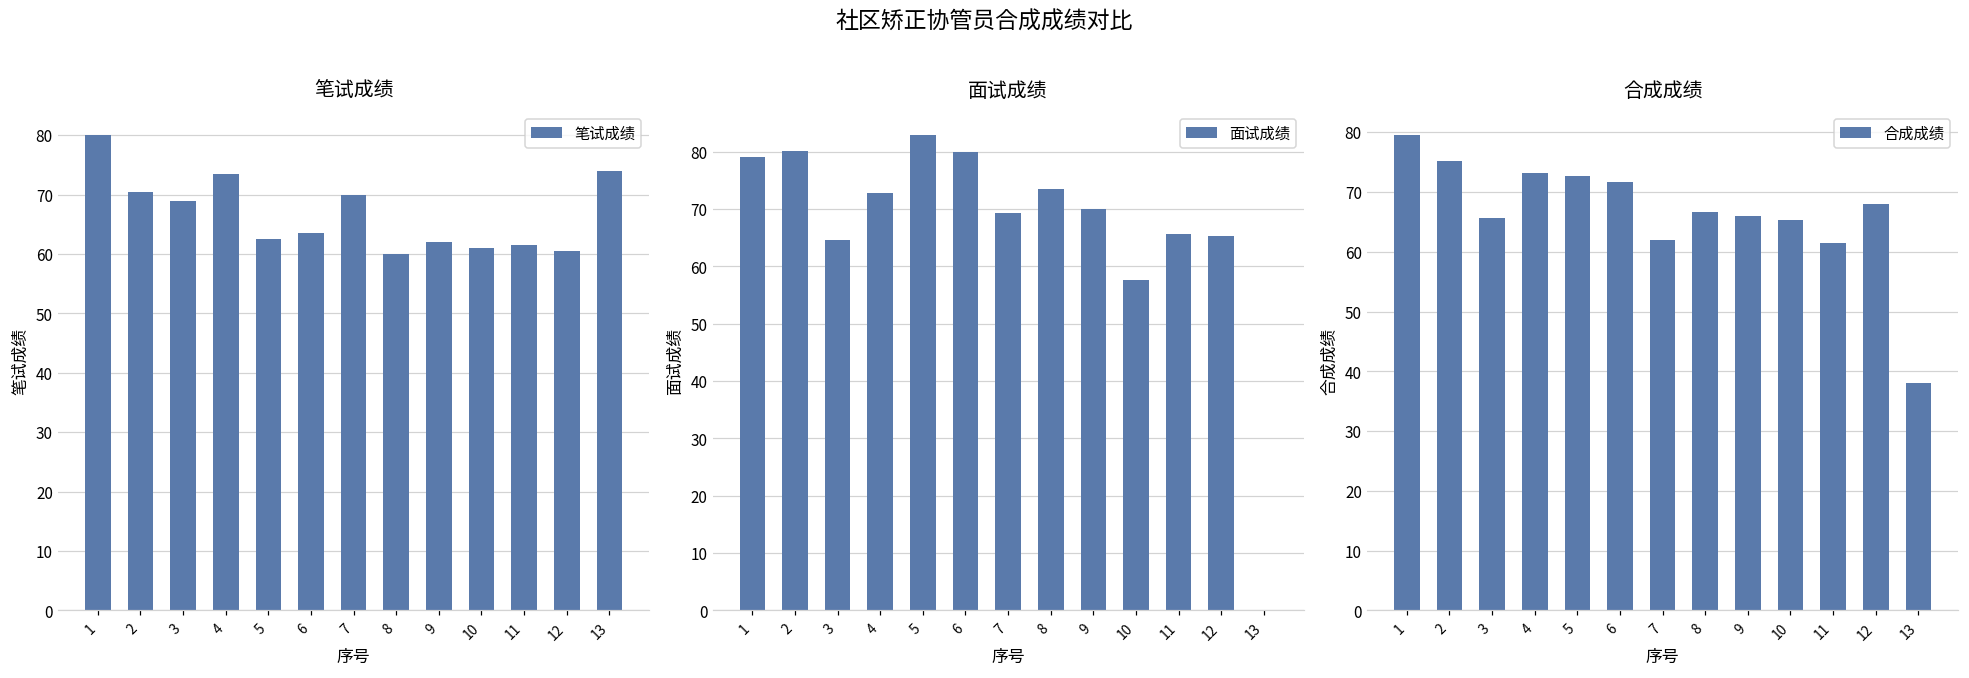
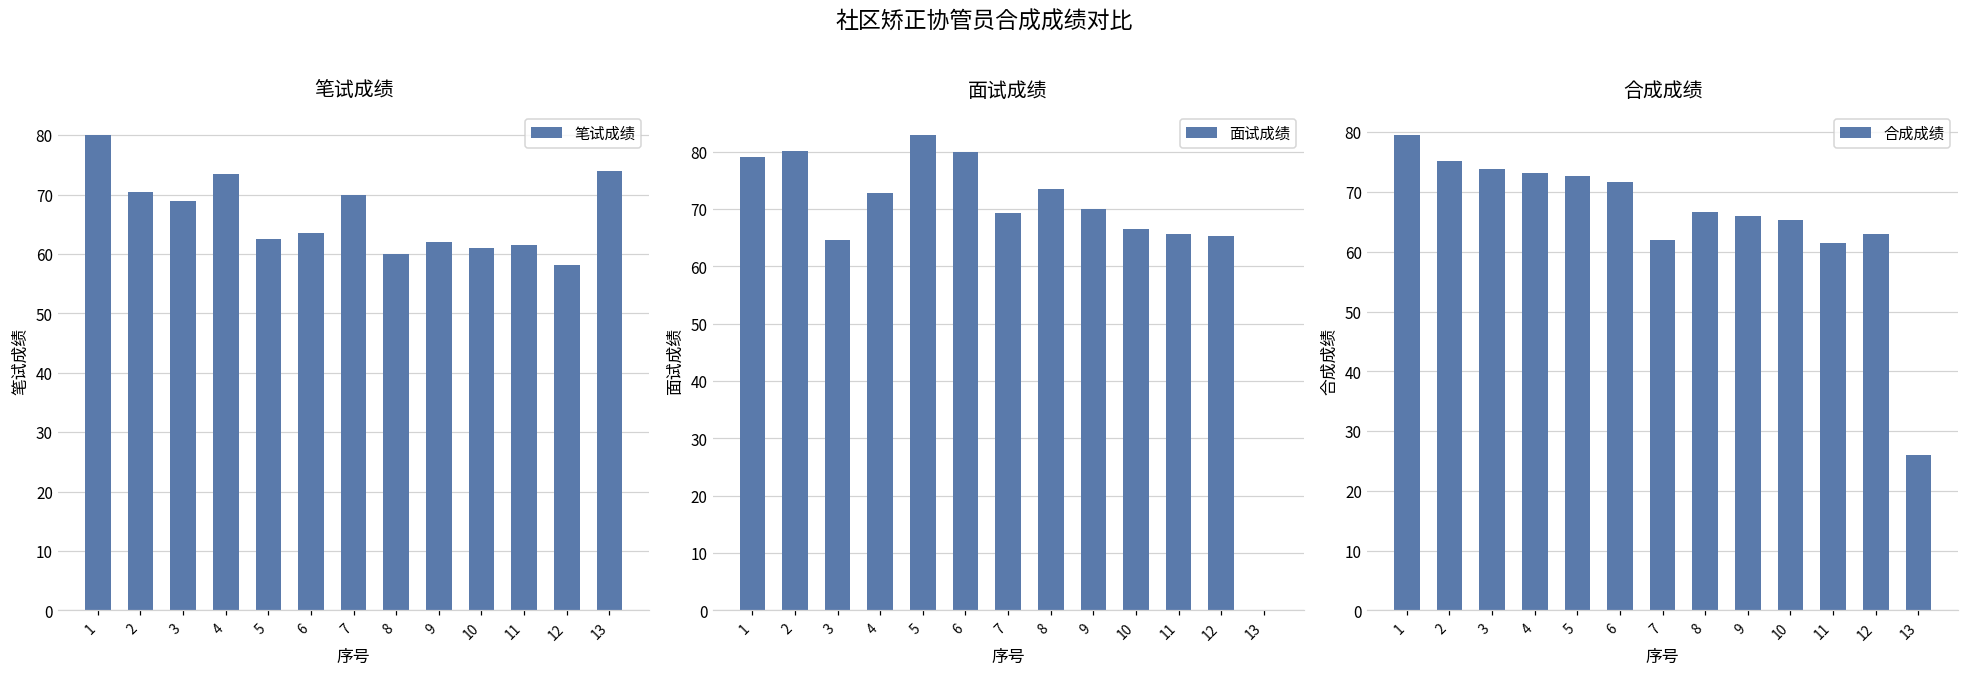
笔试成绩, 12: 61 -> 58
面试成绩, 10: 58 -> 66
合成成绩, 3: 66 -> 74
合成成绩, 12: 68 -> 63
合成成绩, 13: 38 -> 26
